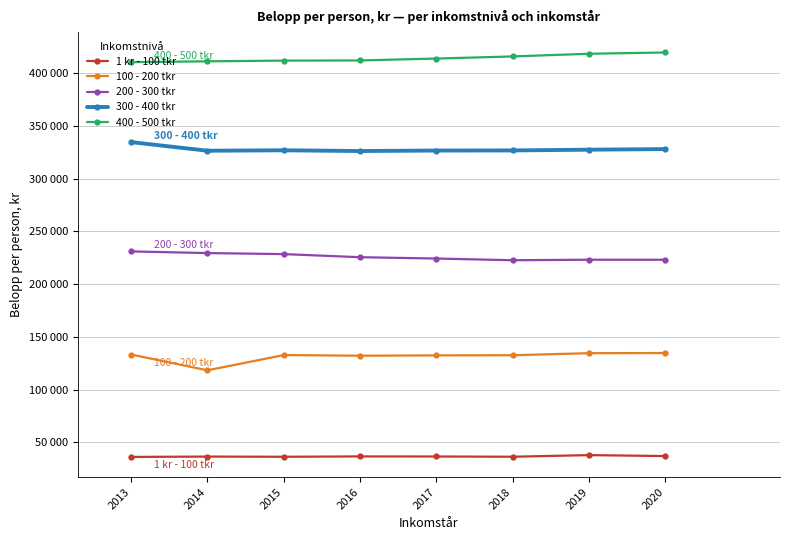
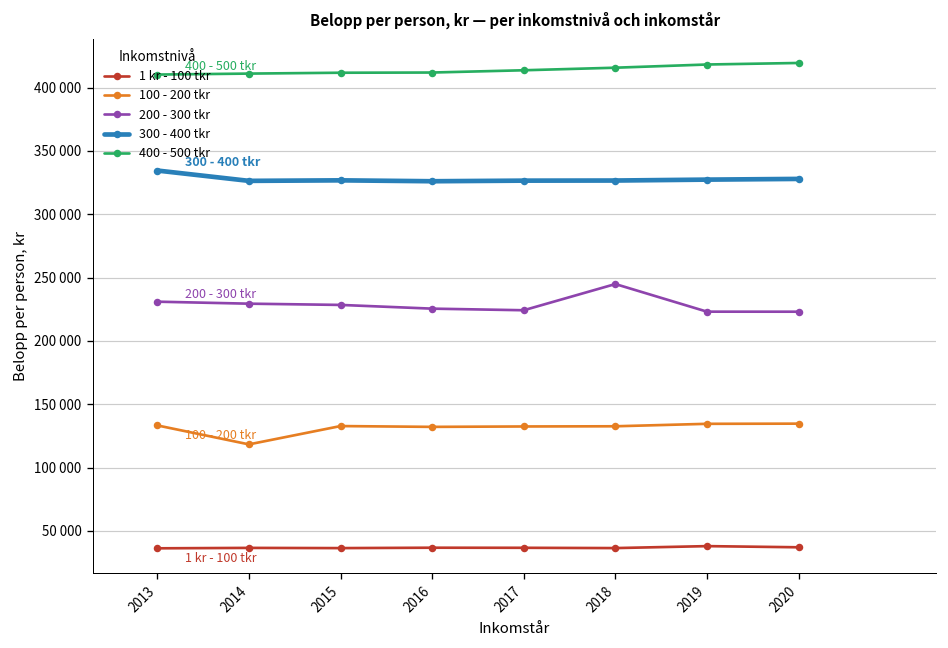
200 - 300 tkr, 2018: 223000 -> 245000
